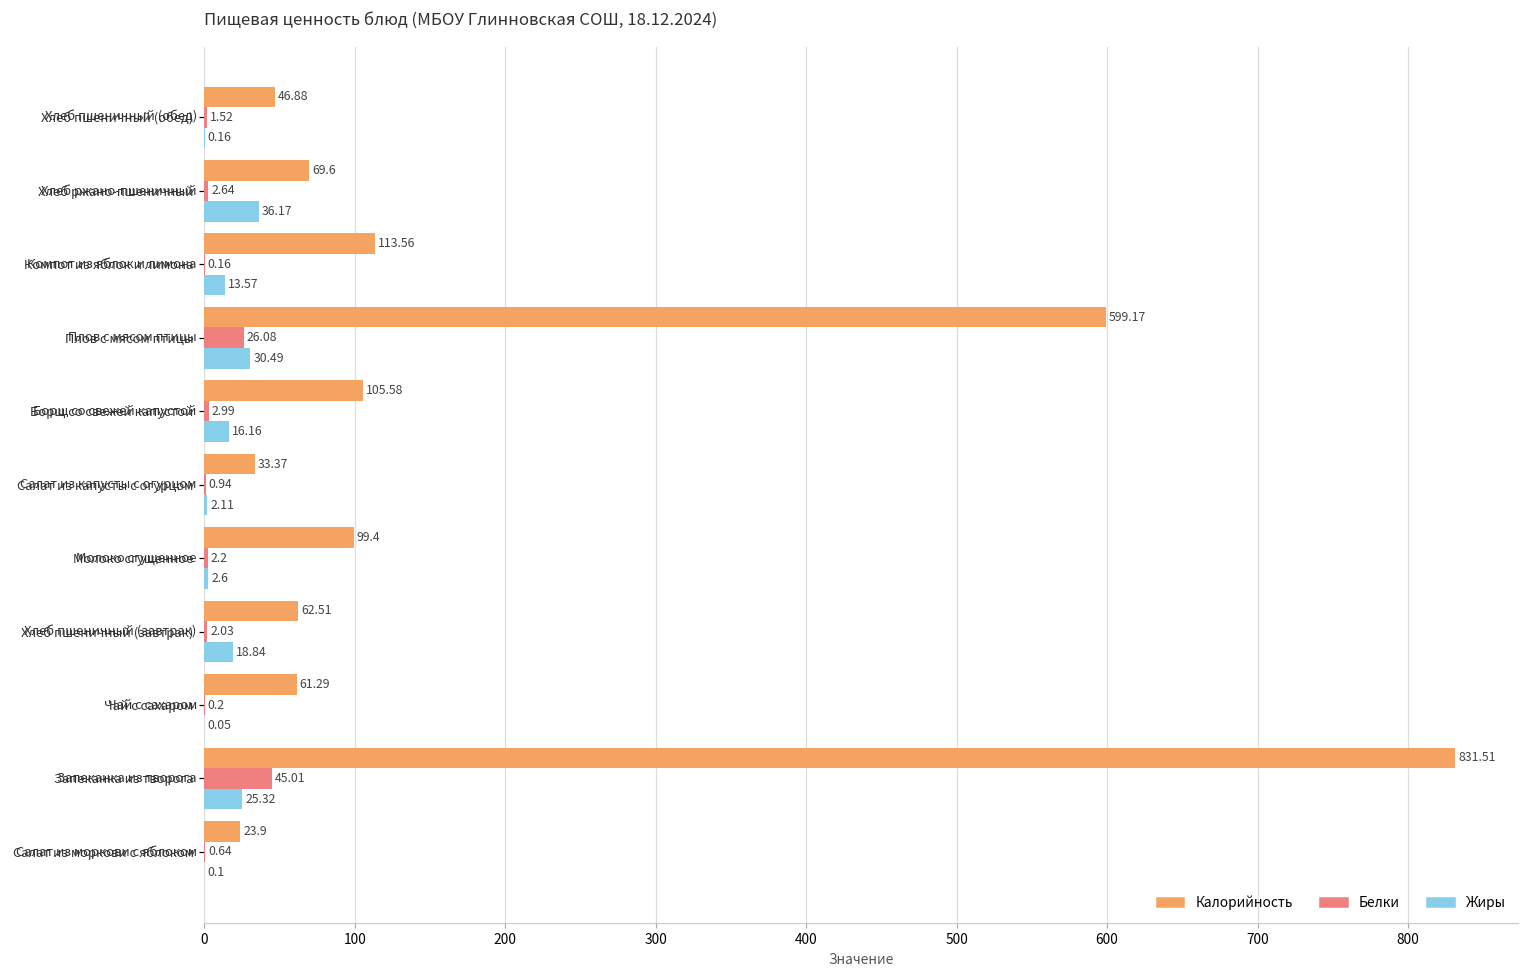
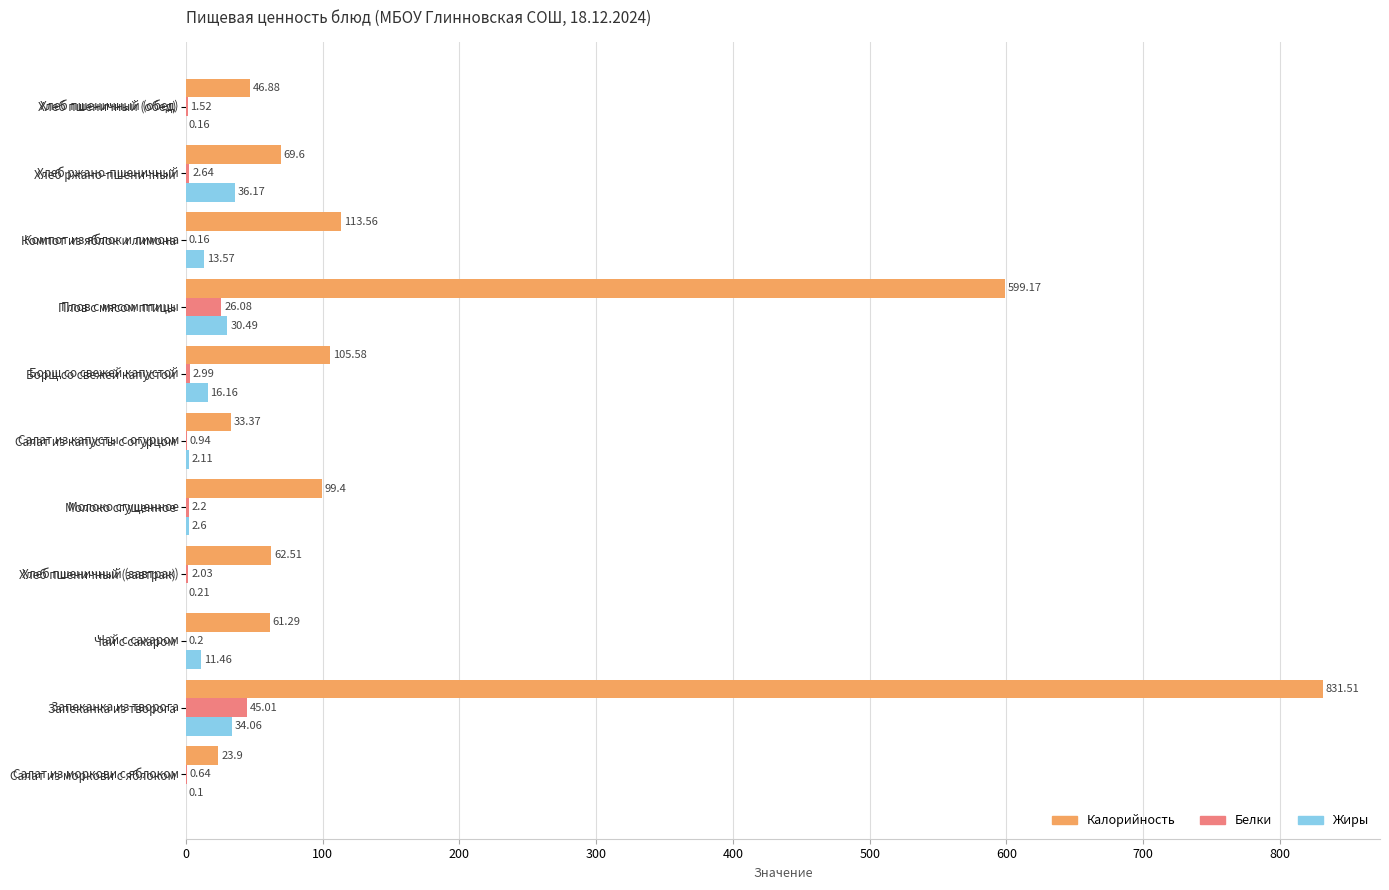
Жиры, Хлеб пшеничный (завтрак): 18.84 -> 0.21
Жиры, Чай с сахаром: 0.05 -> 11.46
Жиры, Запеканка из творога: 25.32 -> 34.06
